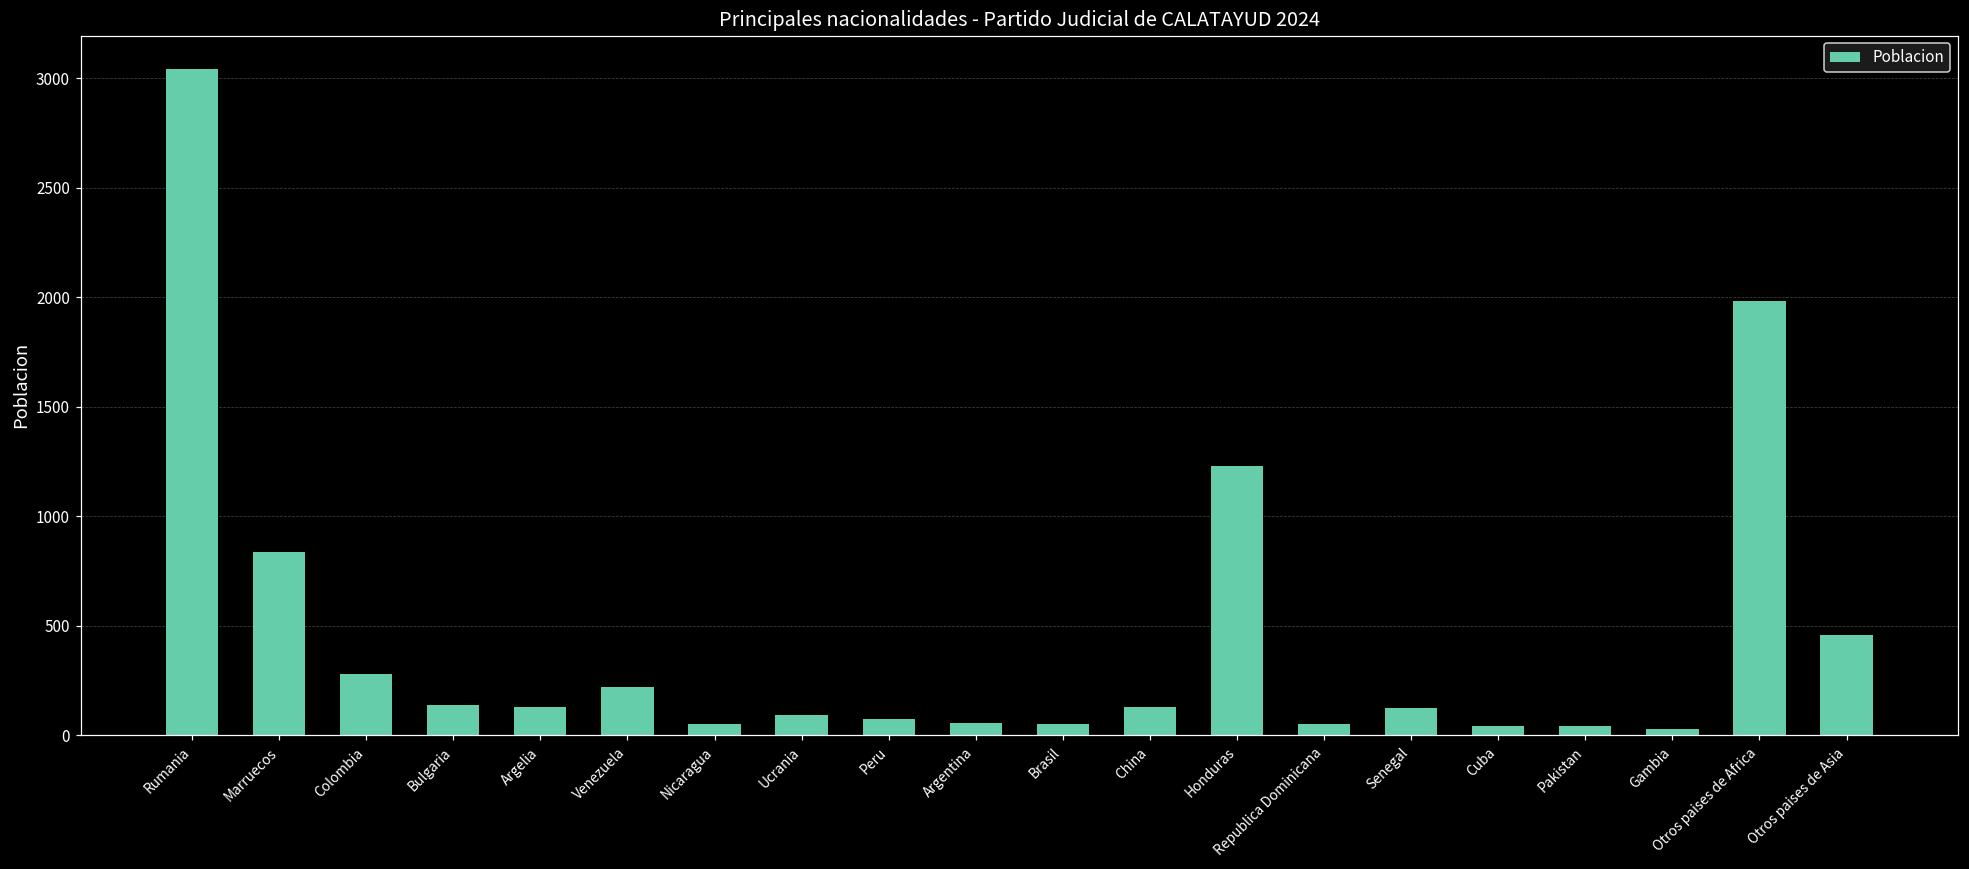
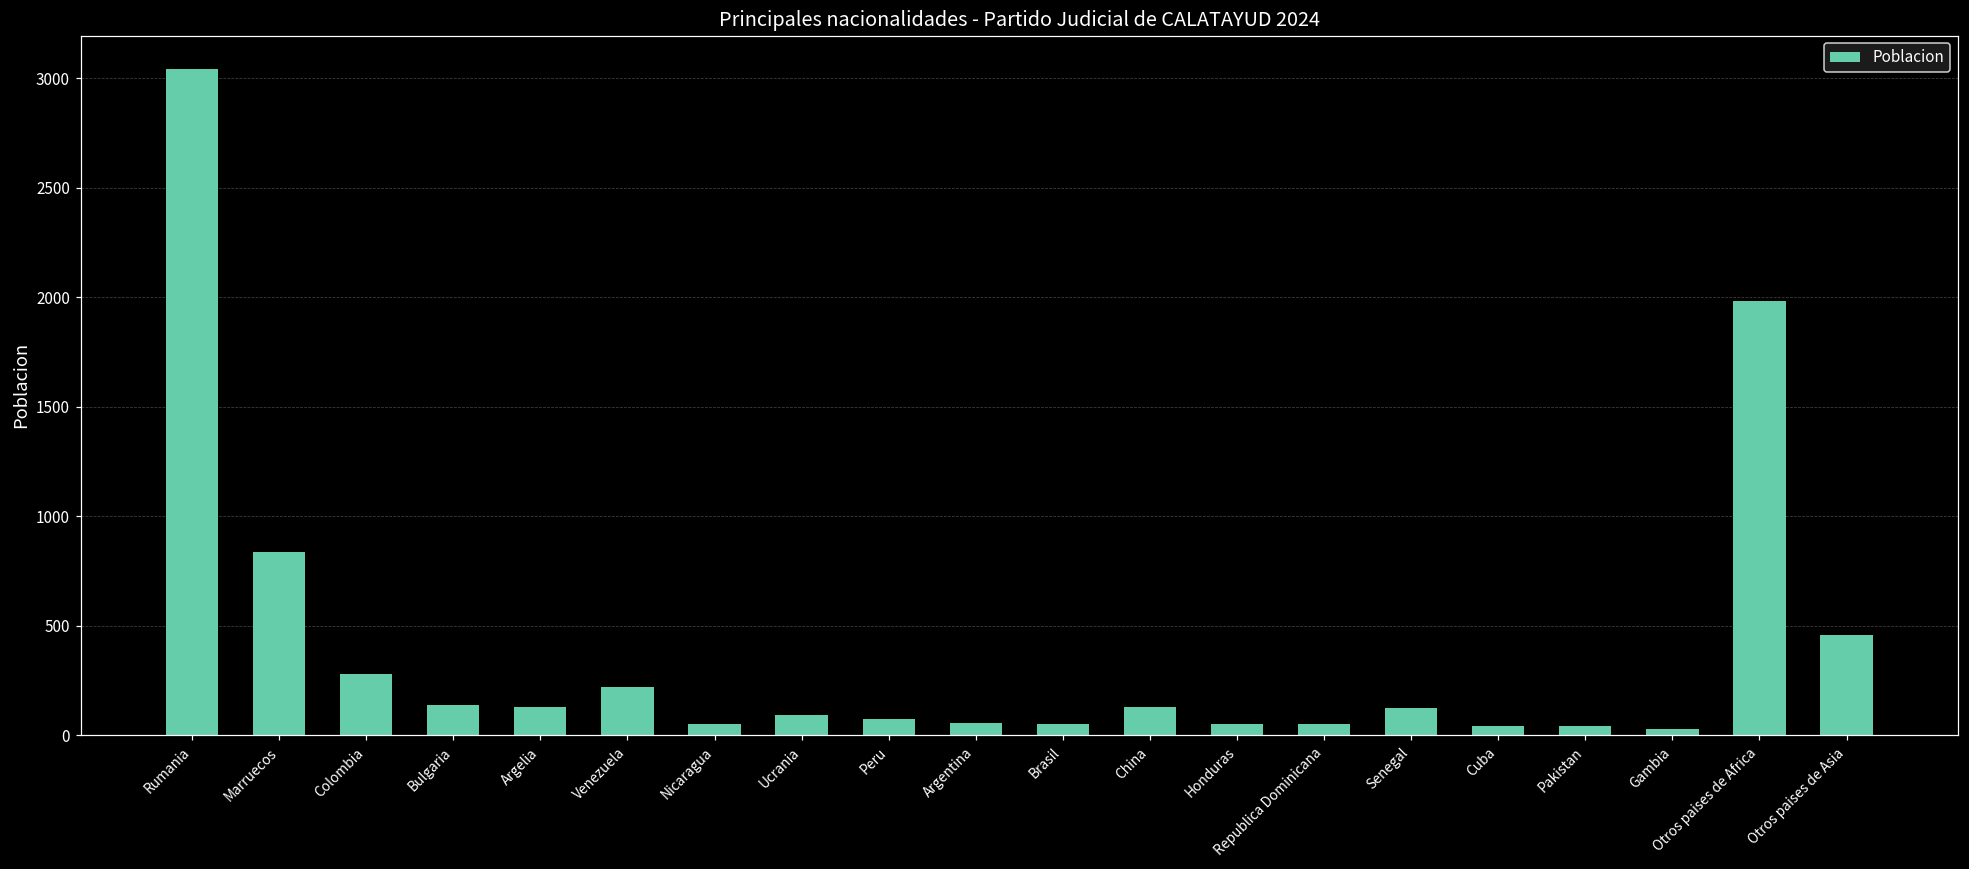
Honduras: 1230 -> 50
